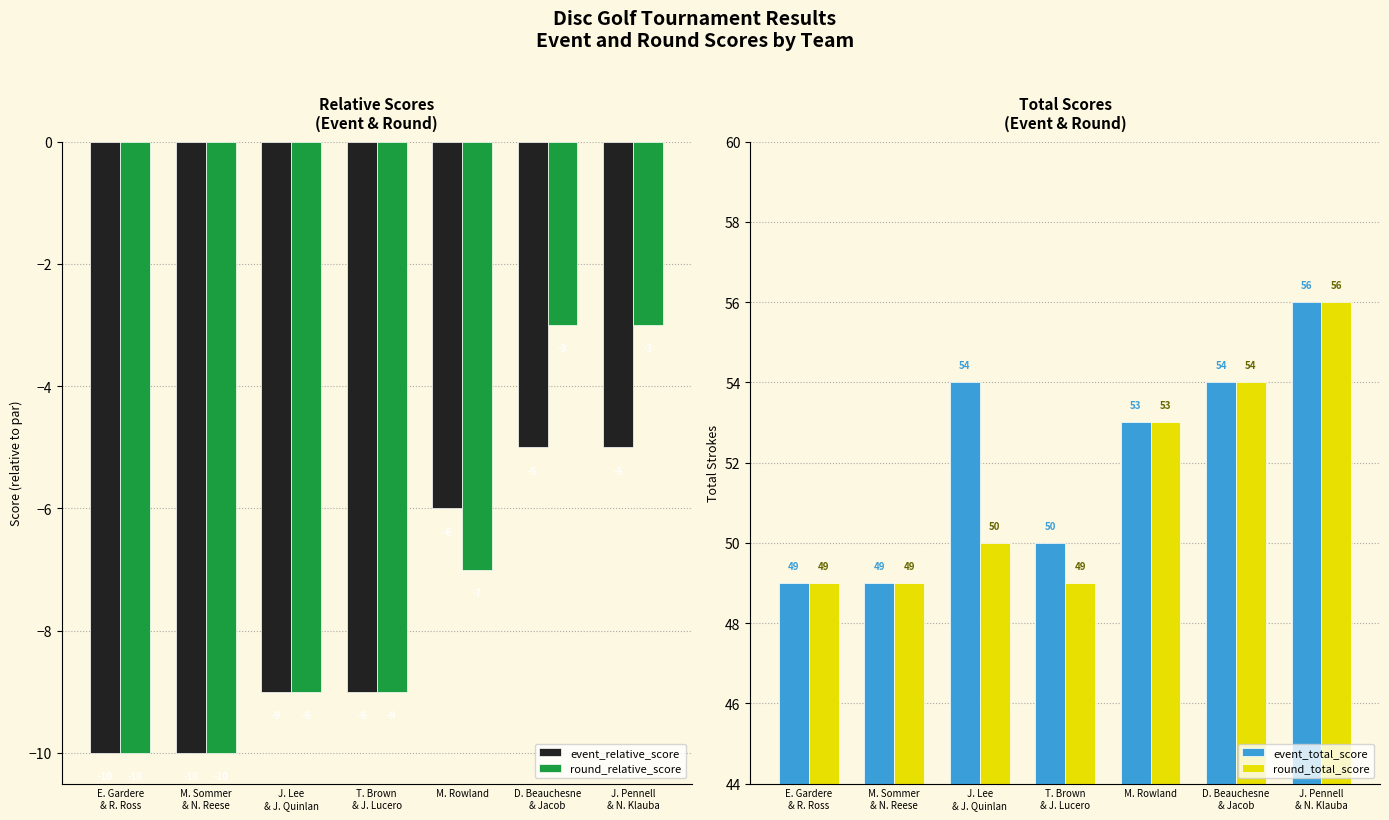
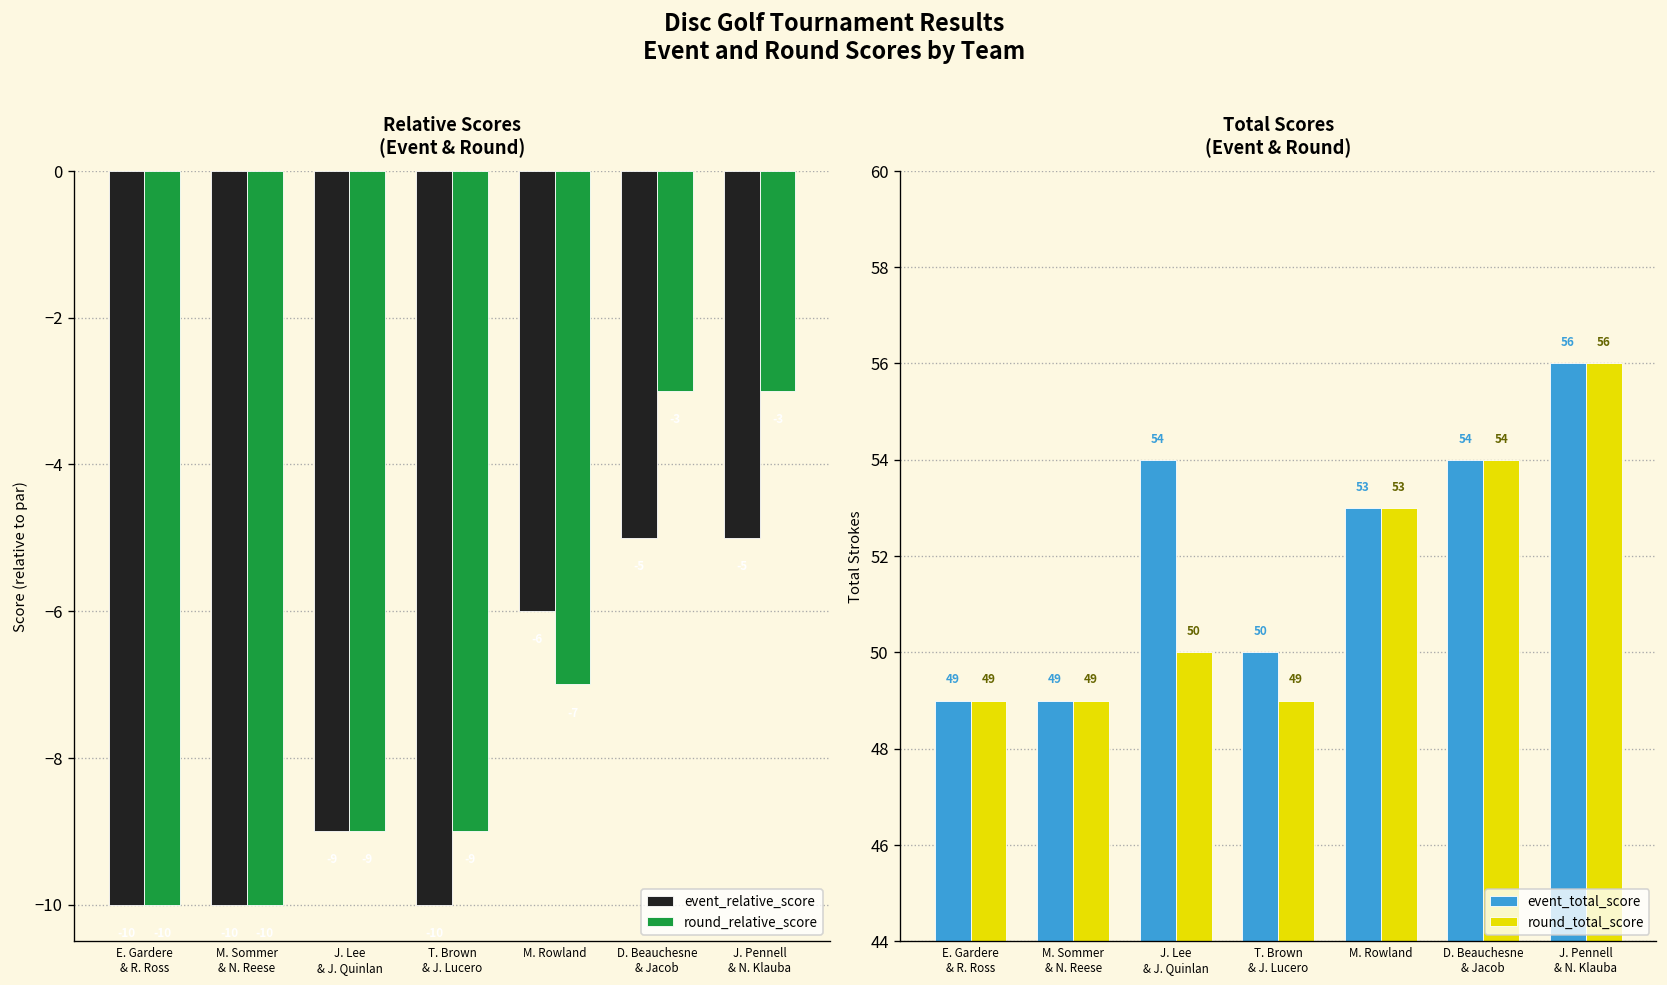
Relative Scores (Event & Round), event_relative_score, T. Brown & J. Lucero: -9 -> -10
